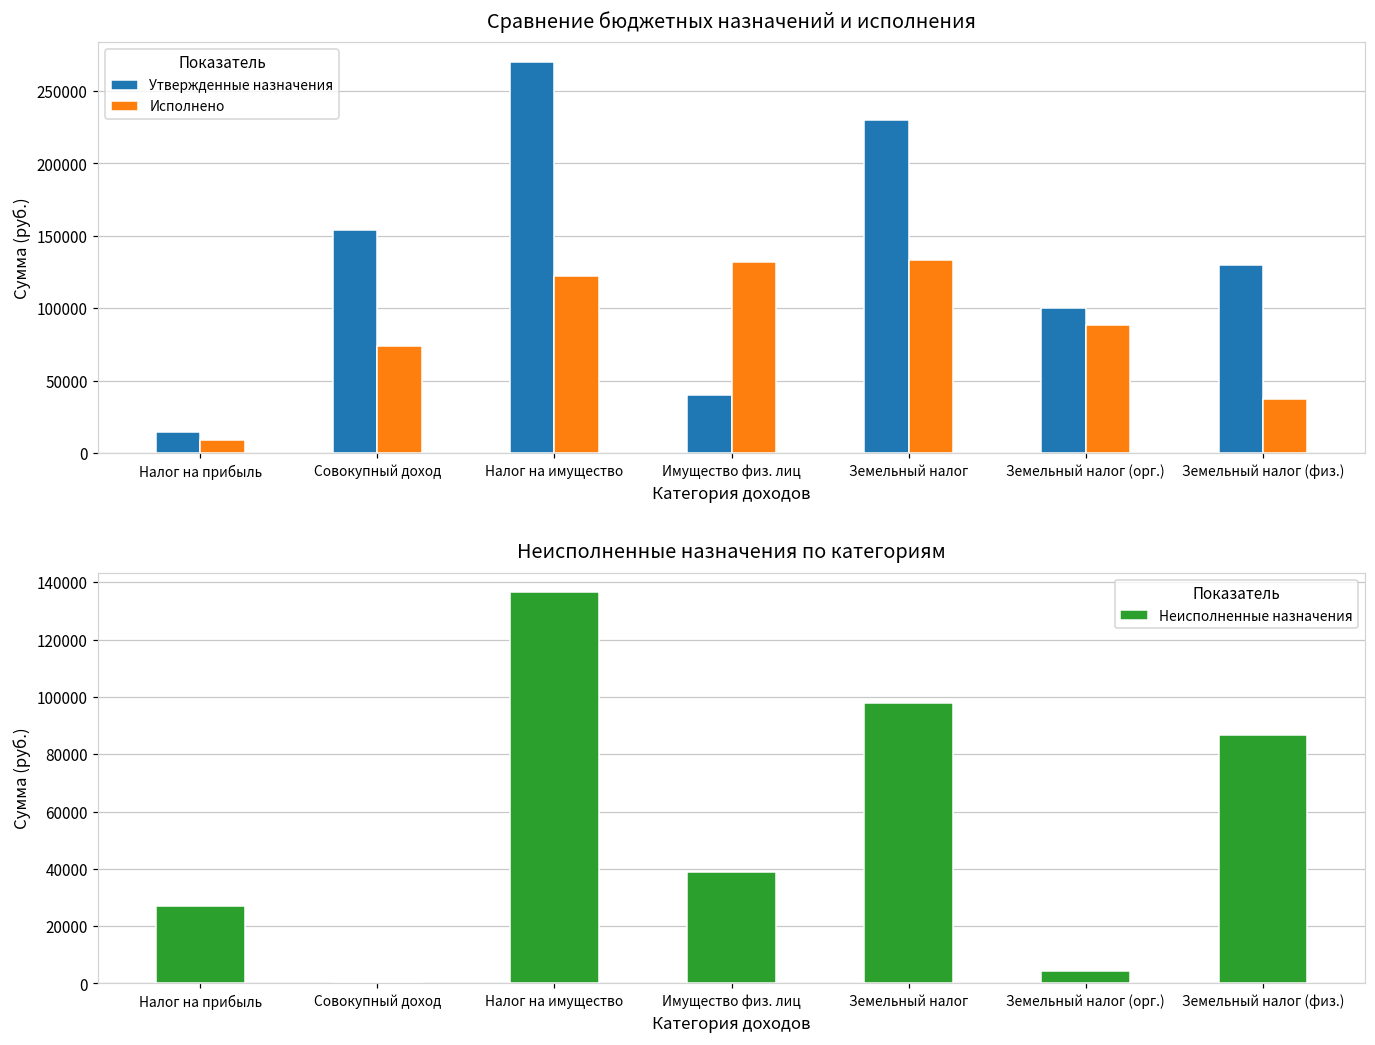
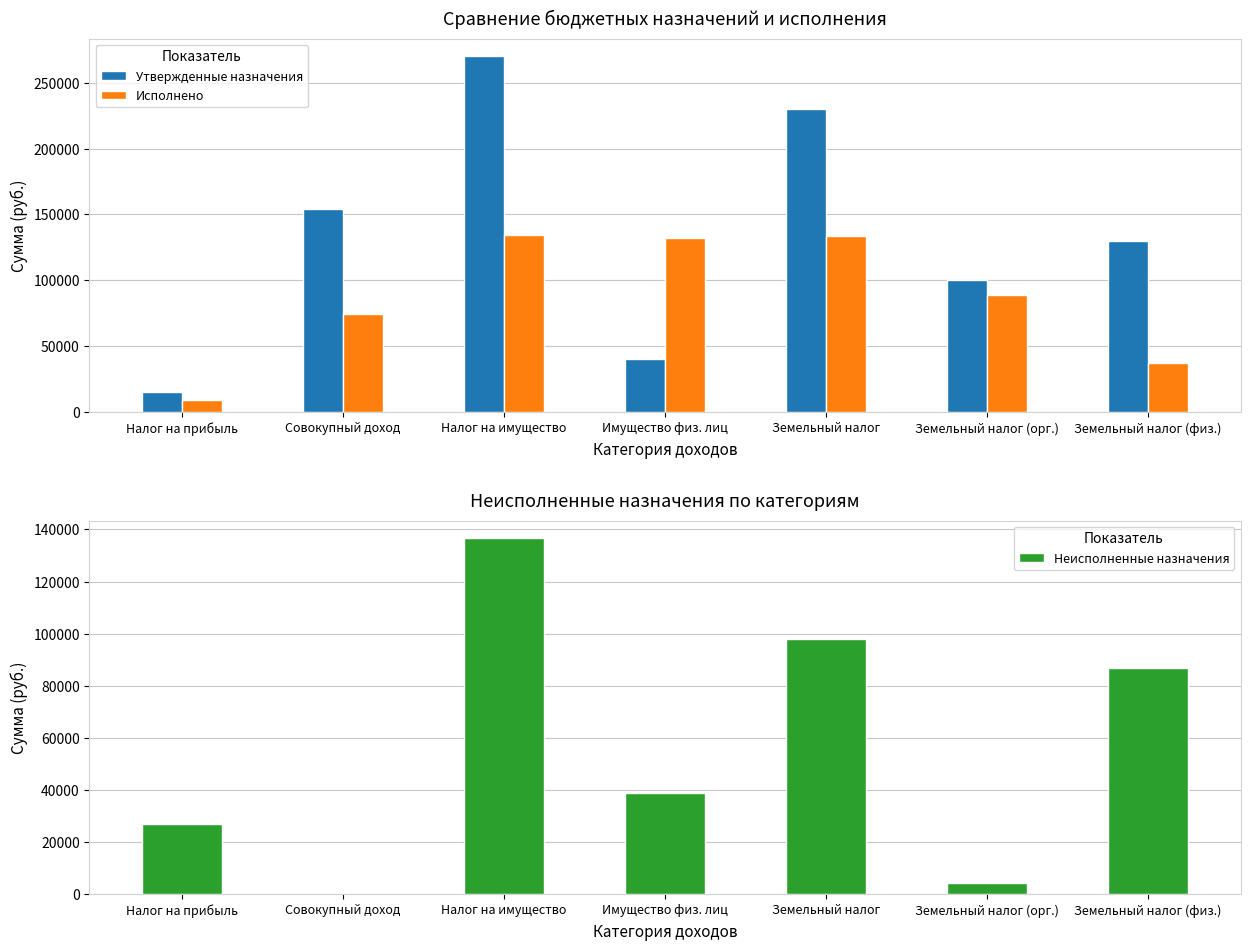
Сравнение бюджетных назначений и исполнения, Исполнено, Налог на имущество: 122000 -> 135000
